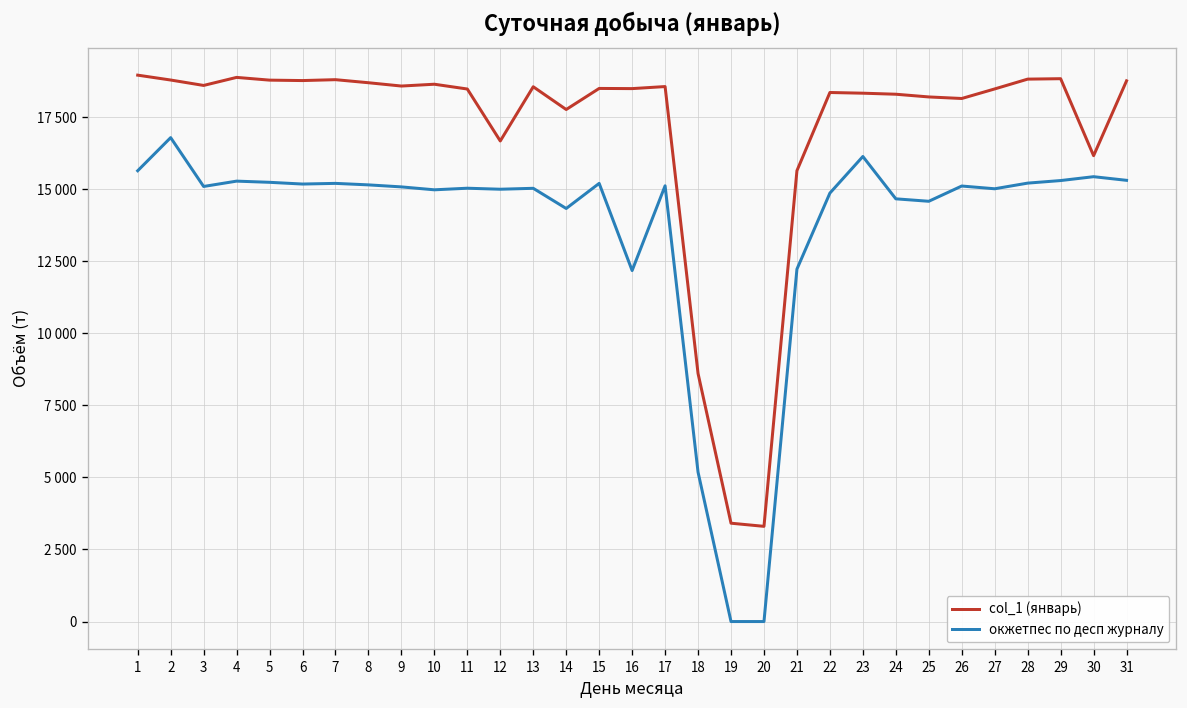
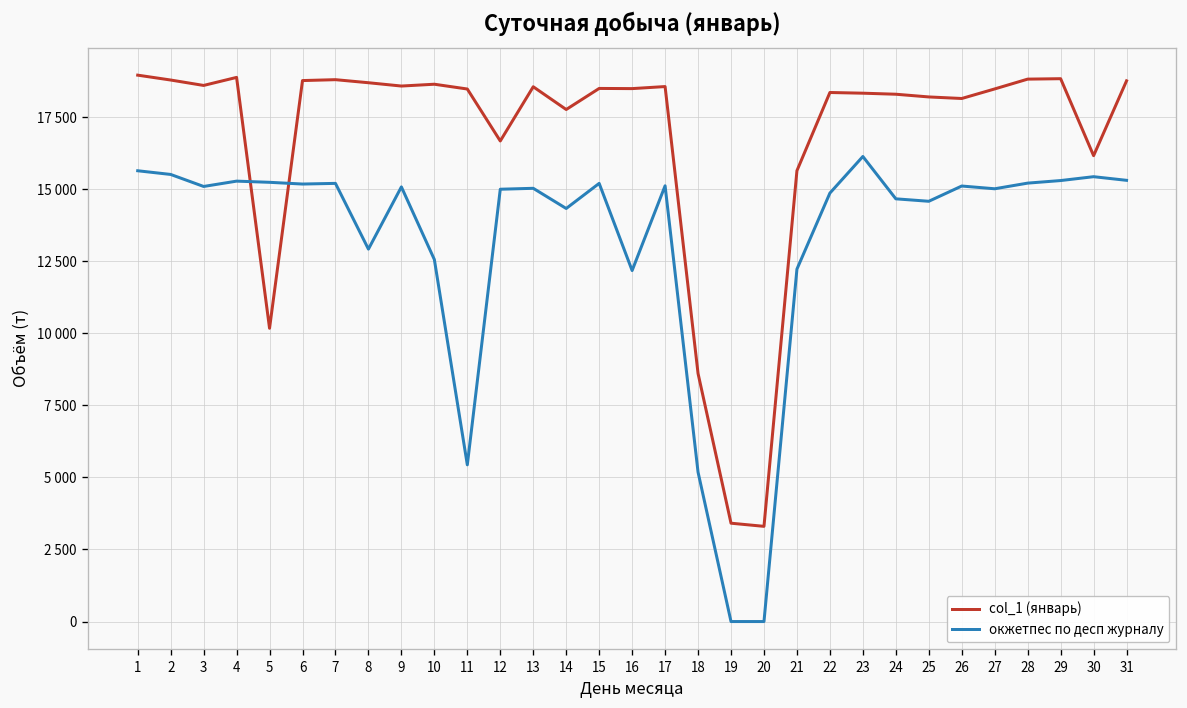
окжетпес по десп журналу, 2: 16800 -> 15500
col_1 (январь), 5: 18800 -> 10200
окжетпес по десп журналу, 8: 15200 -> 12900
окжетпес по десп журналу, 10: 15000 -> 12600
окжетпес по десп журналу, 11: 15000 -> 5400
